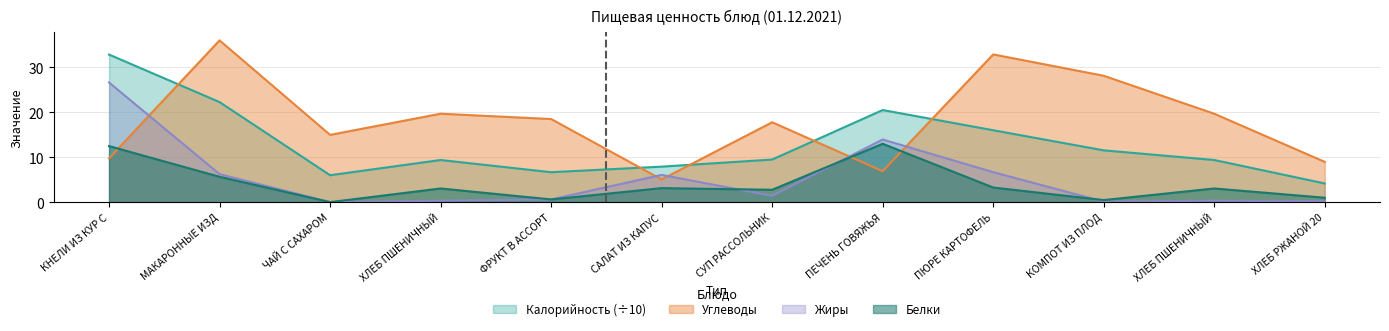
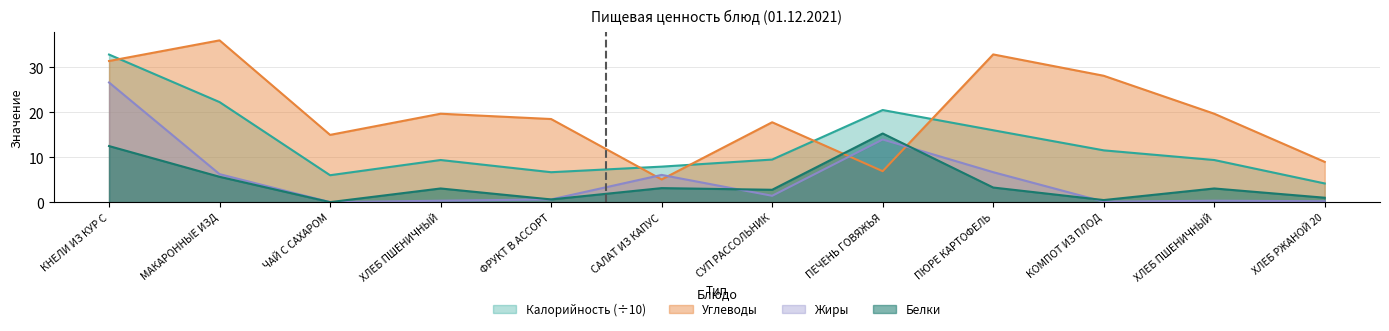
Углеводы, КНЕЛИ ИЗ КУР С: 10 -> 31
Белки, ПЕЧЕНЬ ГОВЯЖЬЯ: 13 -> 15
